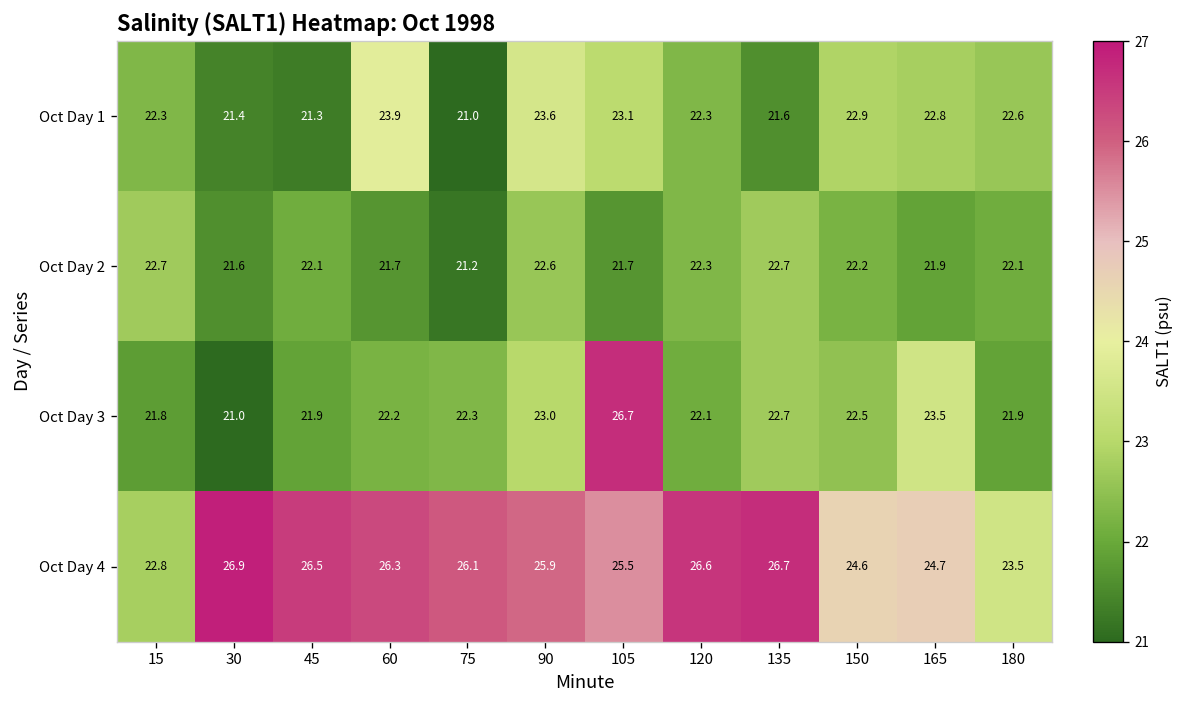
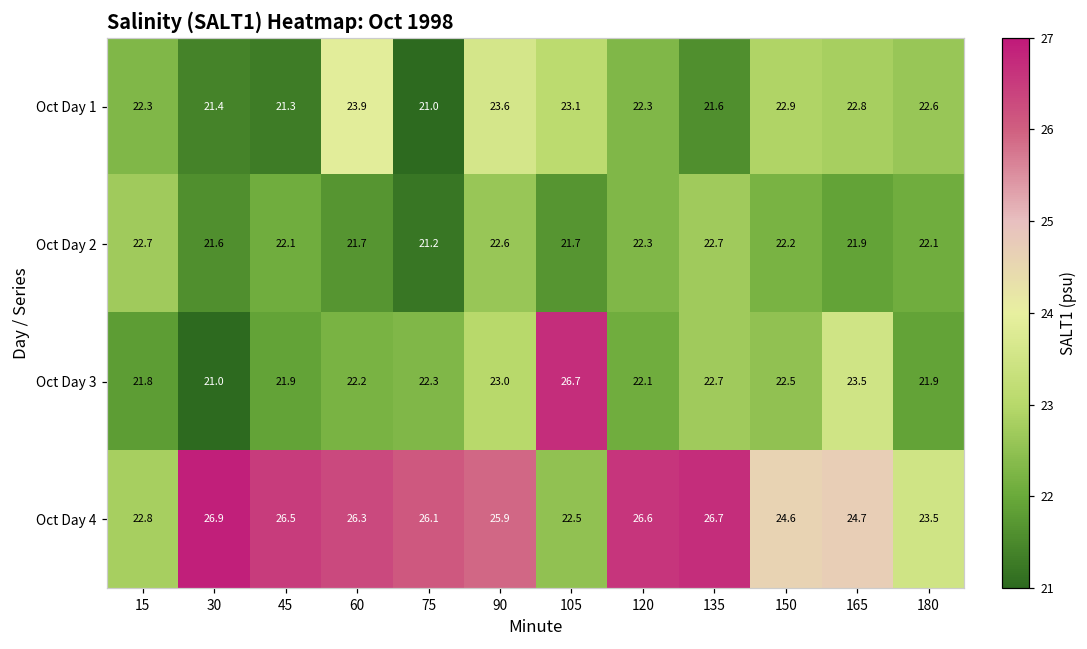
Oct Day 4, 105: 25.5 -> 22.5
